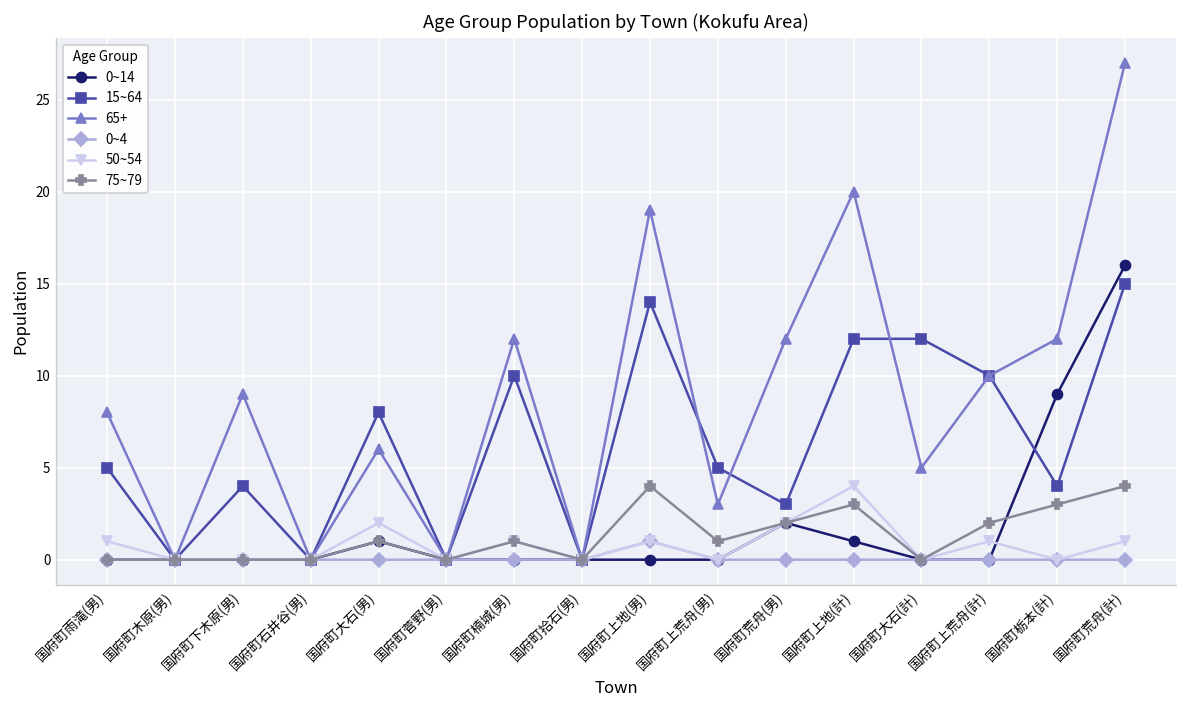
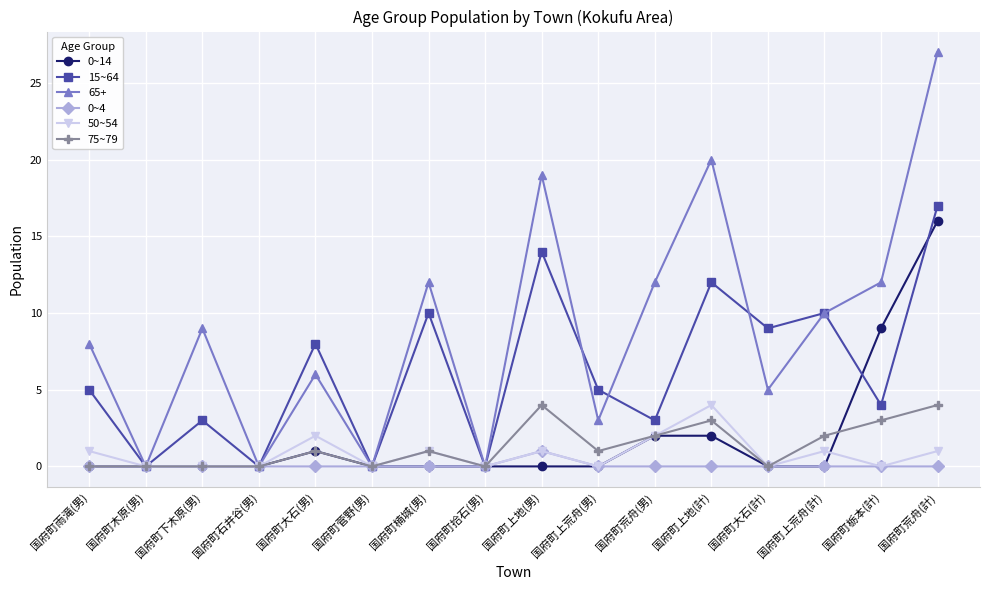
15~64, 国府町下木原(男): 4 -> 3
0~14, 国府町上地(計): 1 -> 2
15~64, 国府町大石(計): 12 -> 9
15~64, 国府町荒舟(計): 15 -> 17
